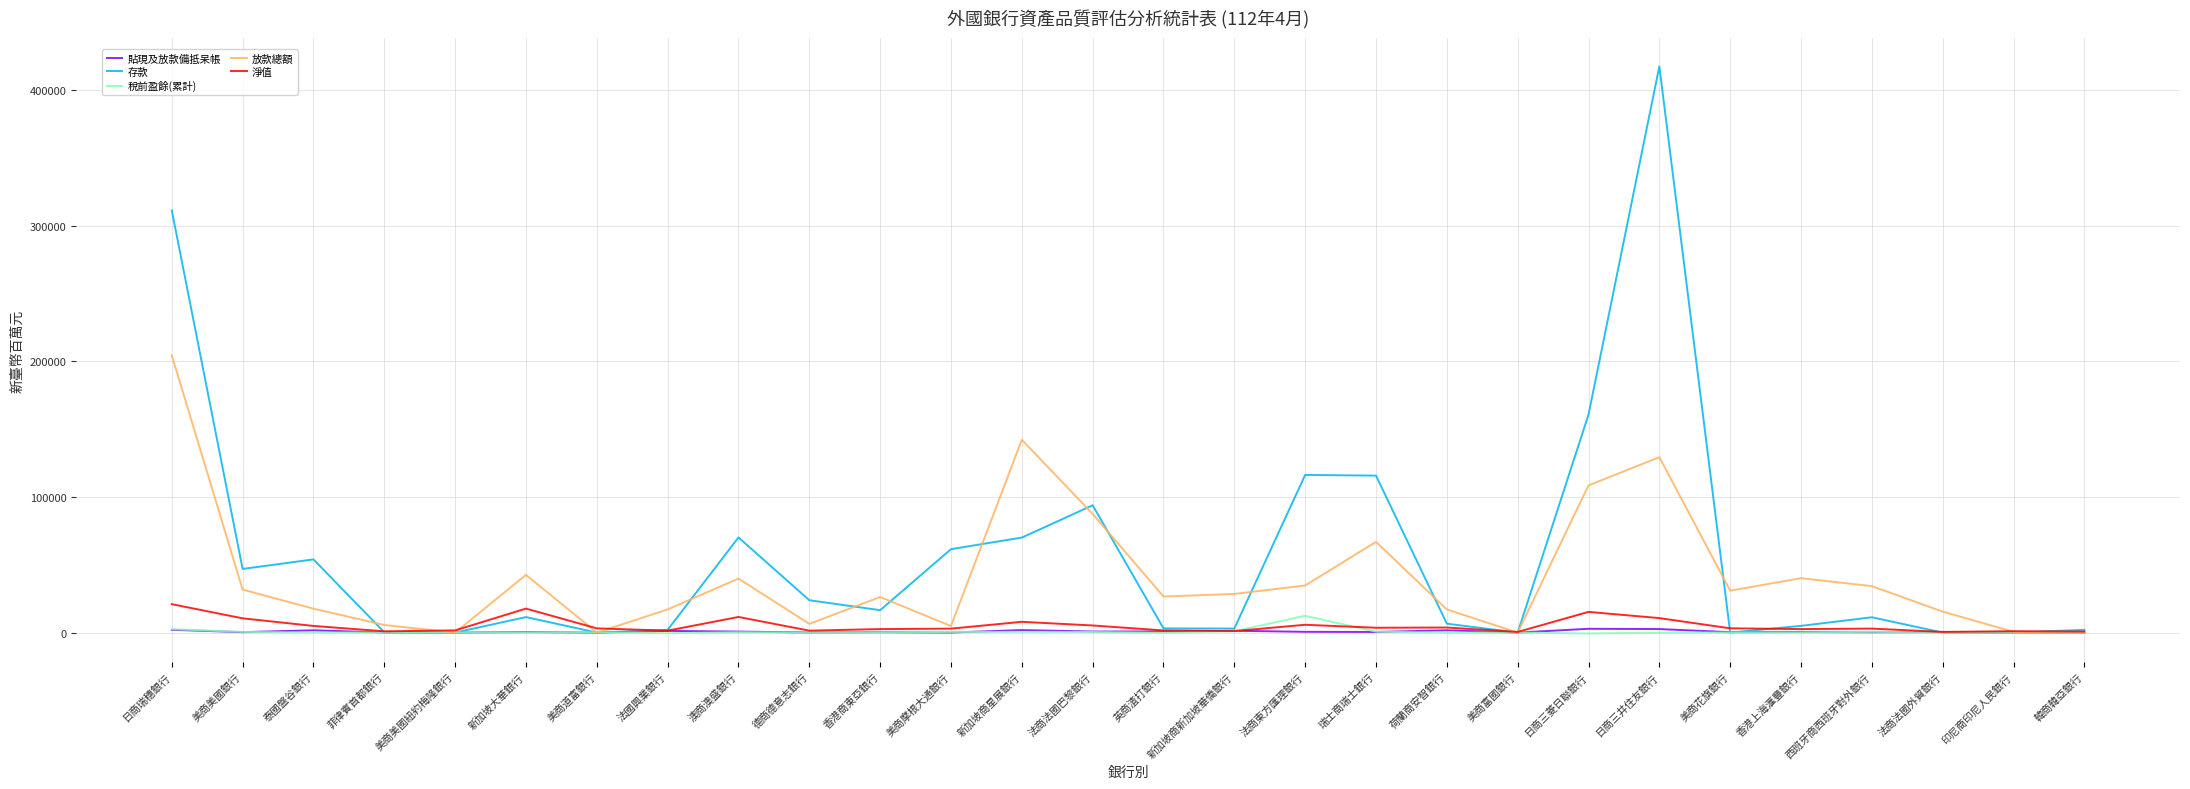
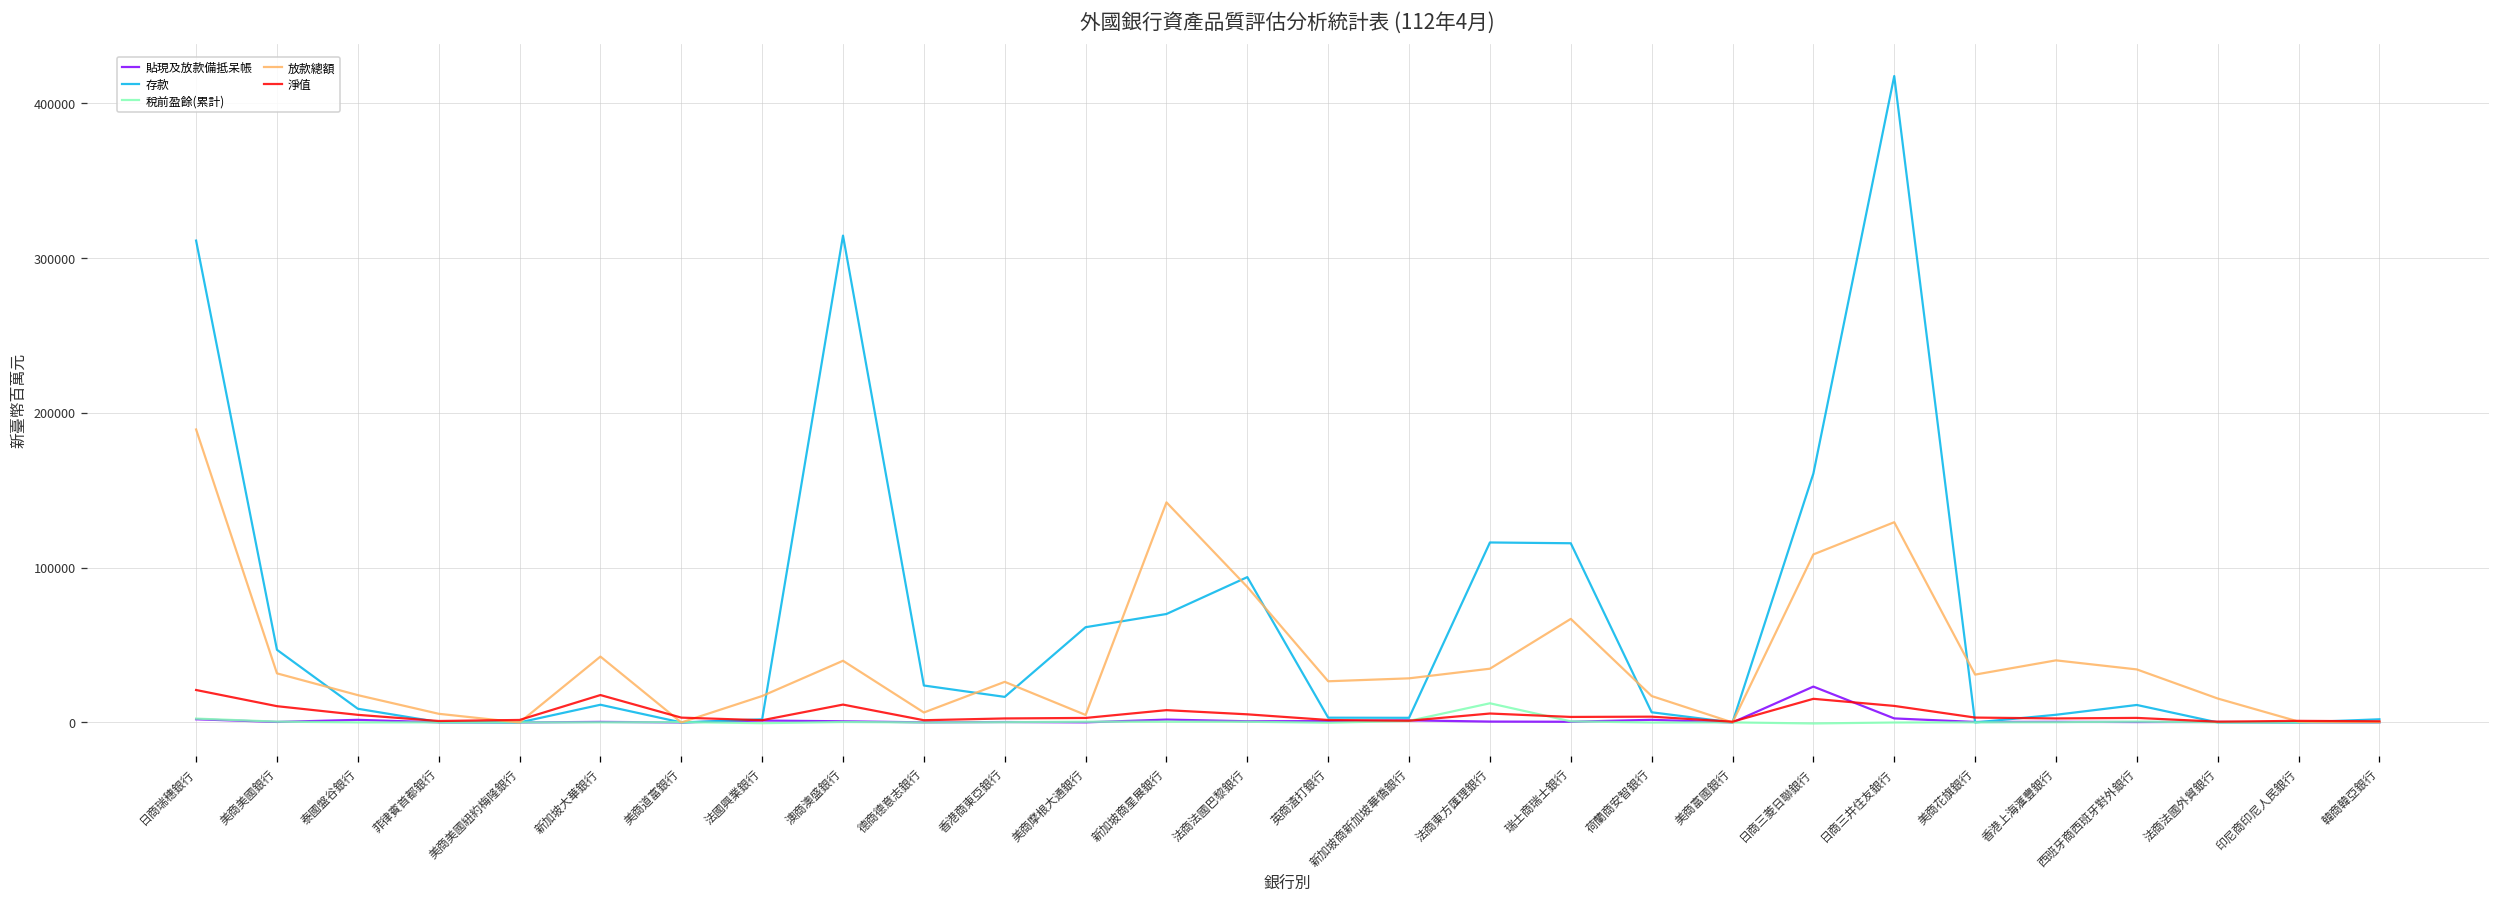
放款總額, 日商瑞穗銀行: 204000 -> 189000
存款, 泰國盤谷銀行: 54000 -> 9000
存款, 澳商澳盛銀行: 70000 -> 314000
貼現及放款備抵呆帳, 日商三菱日聯銀行: 3000 -> 23000
